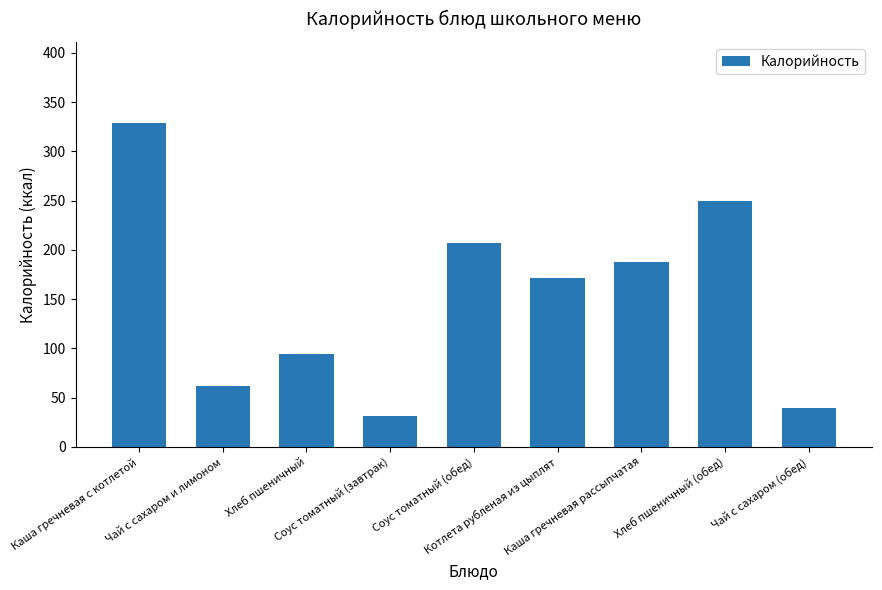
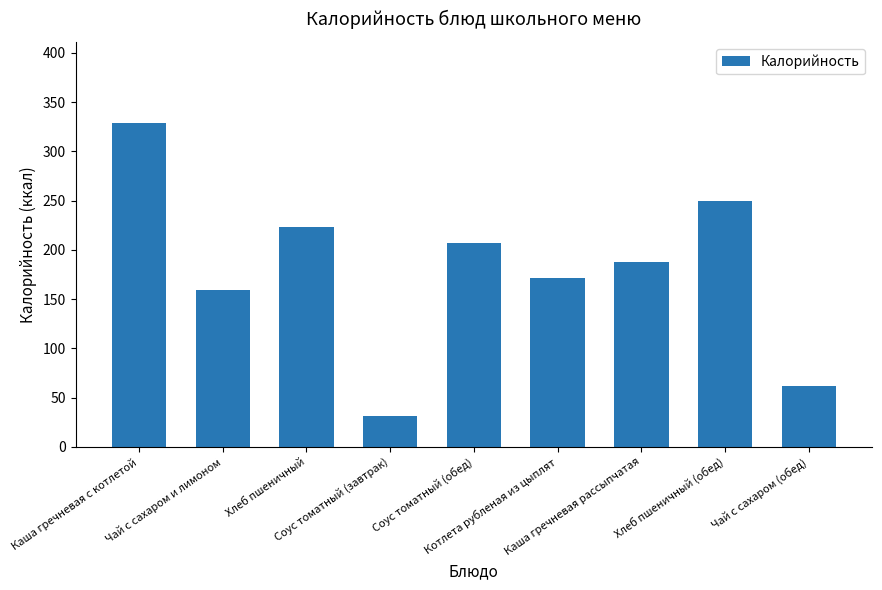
Чай с сахаром и лимоном: 60 -> 160
Хлеб пшеничный: 90 -> 220
Чай с сахаром (обед): 40 -> 60
